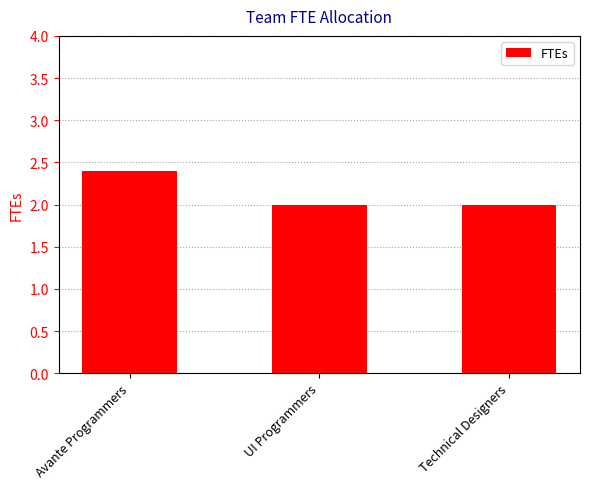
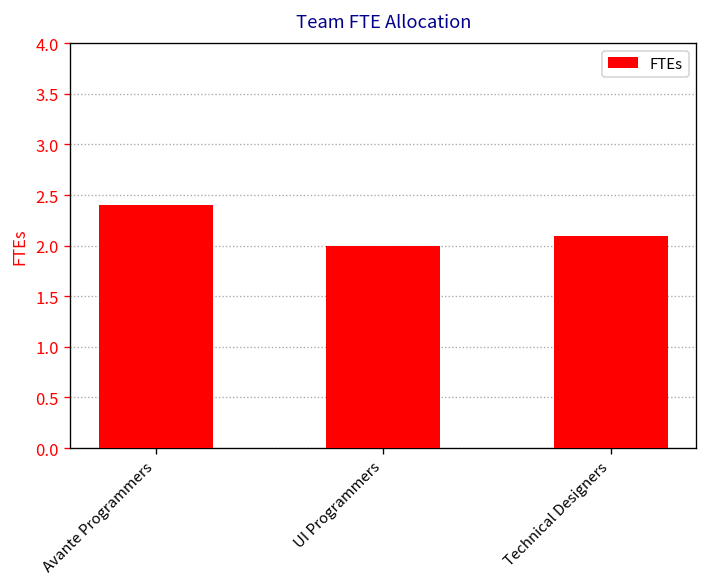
Technical Designers: 2.0 -> 2.1
